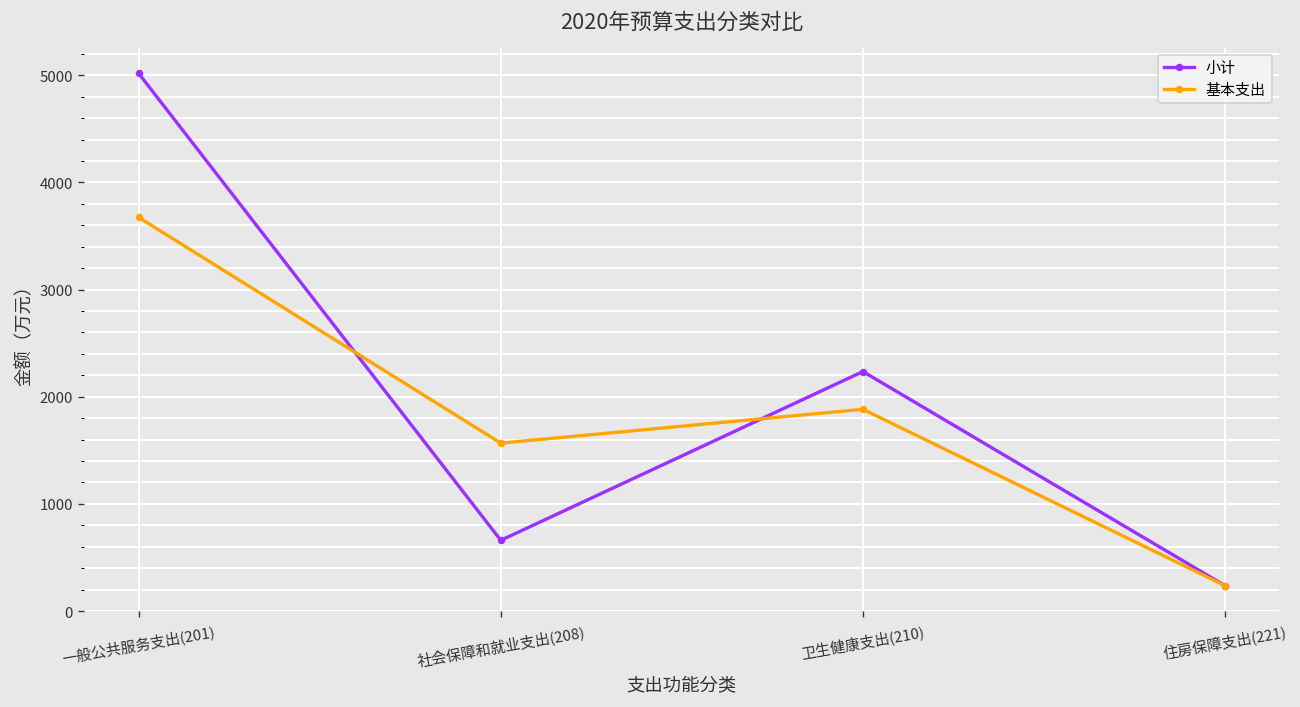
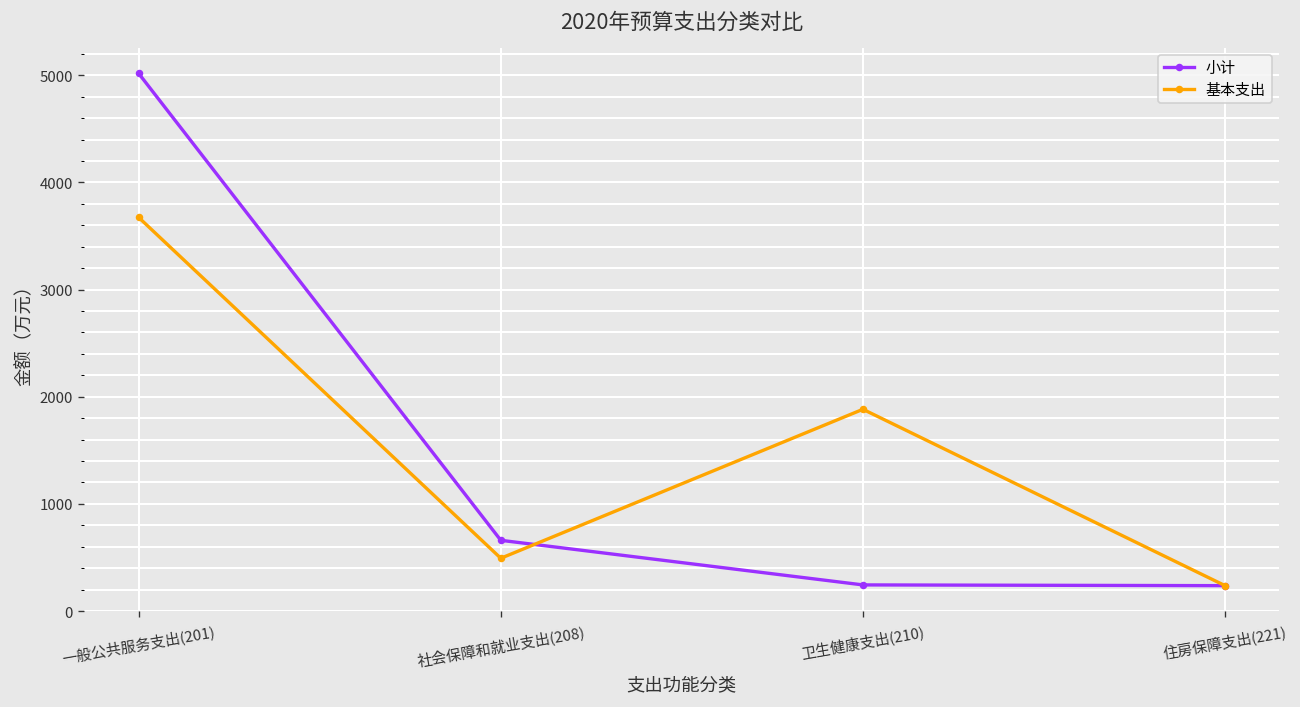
基本支出, 社会保障和就业支出(208): 1600 -> 500
小计, 卫生健康支出(210): 2200 -> 200
